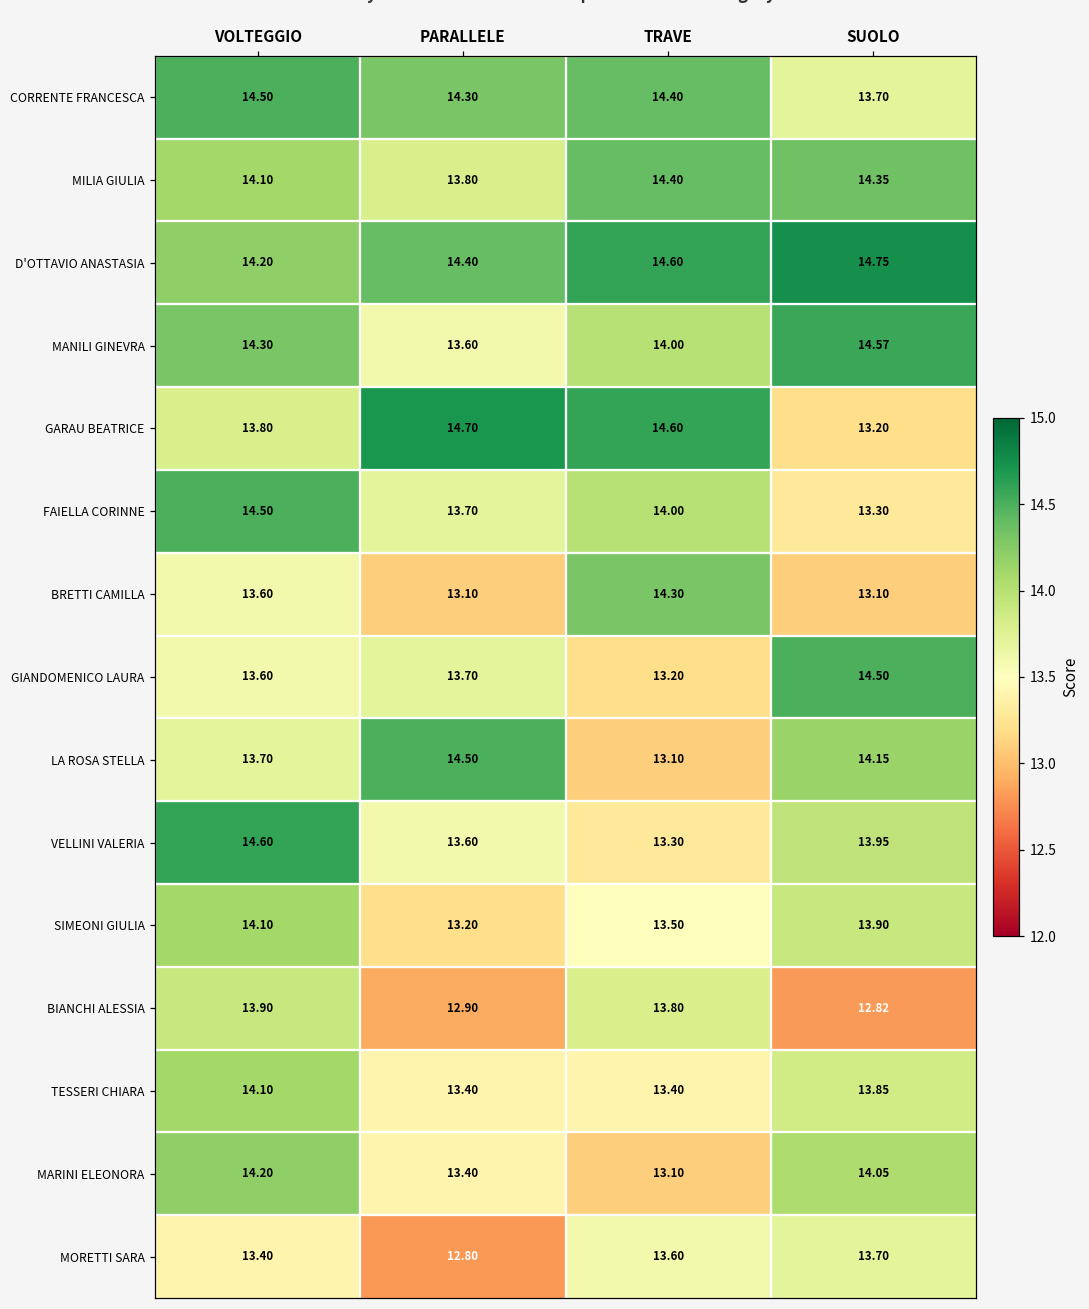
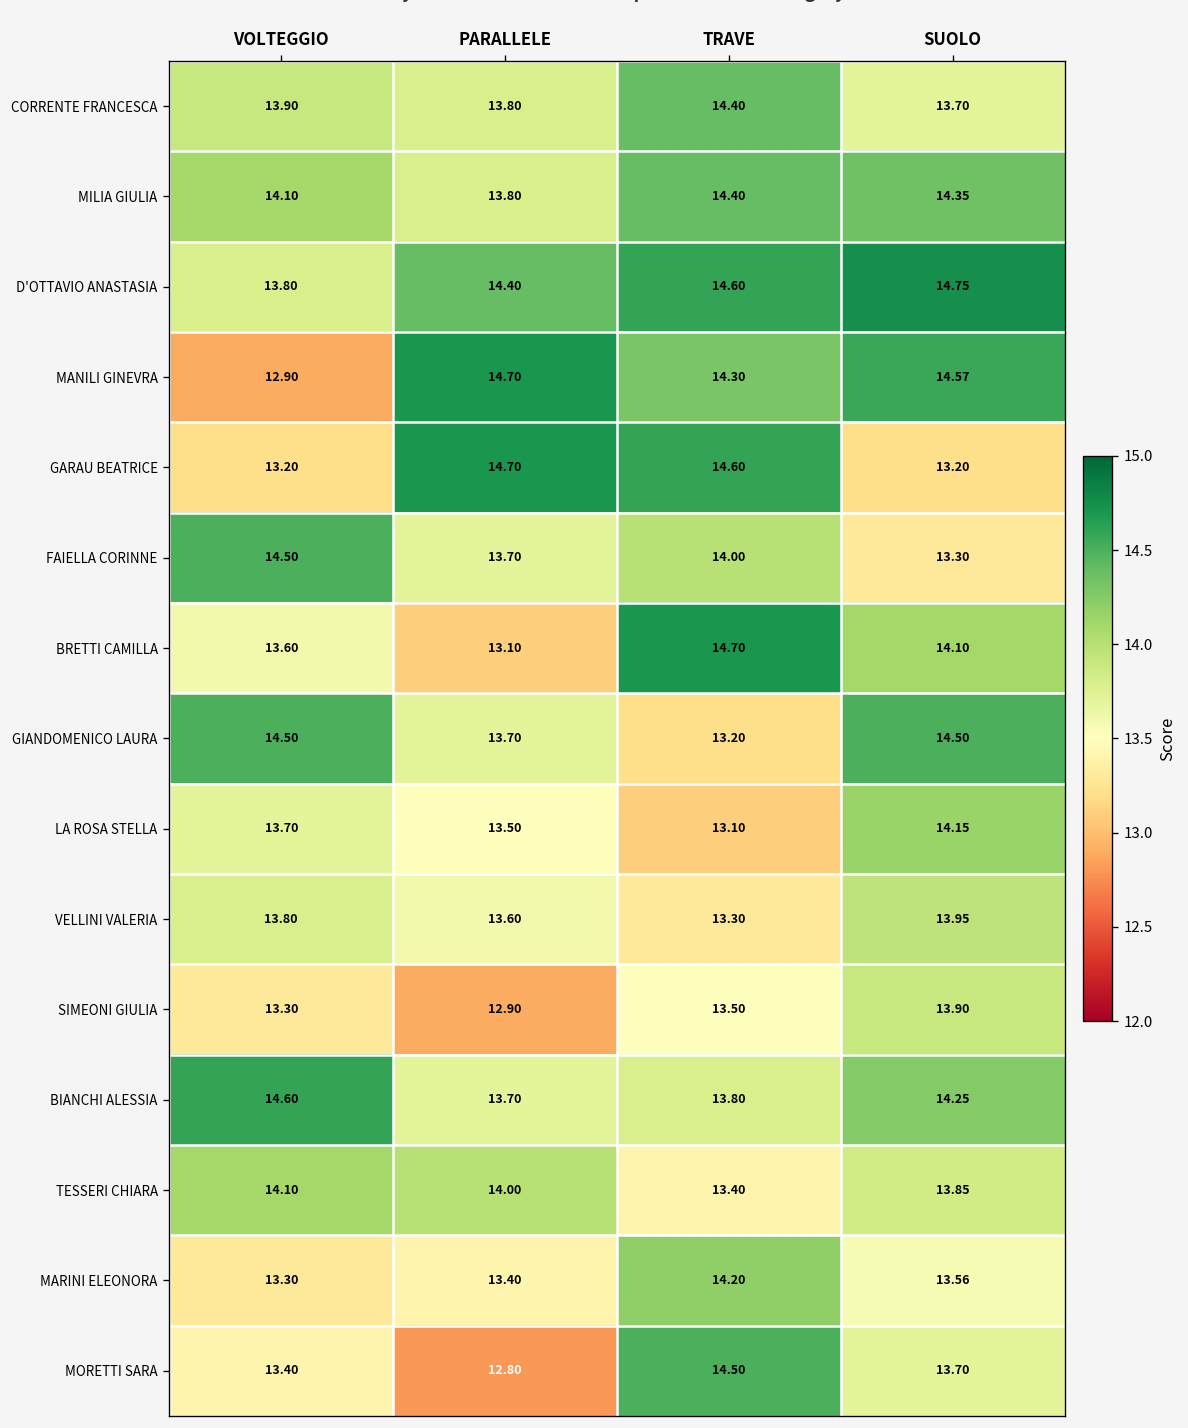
CORRENTE FRANCESCA, VOLTEGGIO: 14.50 -> 13.90
CORRENTE FRANCESCA, PARALLELE: 14.30 -> 13.80
D'OTTAVIO ANASTASIA, VOLTEGGIO: 14.20 -> 13.80
MANILI GINEVRA, VOLTEGGIO: 14.30 -> 12.90
MANILI GINEVRA, PARALLELE: 13.60 -> 14.70
MANILI GINEVRA, TRAVE: 14.00 -> 14.30
GARAU BEATRICE, VOLTEGGIO: 13.80 -> 13.20
BRETTI CAMILLA, TRAVE: 14.30 -> 14.70
BRETTI CAMILLA, SUOLO: 13.10 -> 14.10
GIANDOMENICO LAURA, VOLTEGGIO: 13.60 -> 14.50
LA ROSA STELLA, PARALLELE: 14.50 -> 13.50
VELLINI VALERIA, VOLTEGGIO: 14.60 -> 13.80
SIMEONI GIULIA, VOLTEGGIO: 14.10 -> 13.30
SIMEONI GIULIA, PARALLELE: 13.20 -> 12.90
BIANCHI ALESSIA, VOLTEGGIO: 13.90 -> 14.60
BIANCHI ALESSIA, PARALLELE: 12.90 -> 13.70
BIANCHI ALESSIA, SUOLO: 12.82 -> 14.25
TESSERI CHIARA, PARALLELE: 13.40 -> 14.00
MARINI ELEONORA, VOLTEGGIO: 14.20 -> 13.30
MARINI ELEONORA, TRAVE: 13.10 -> 14.20
MARINI ELEONORA, SUOLO: 14.05 -> 13.56
MORETTI SARA, TRAVE: 13.60 -> 14.50
